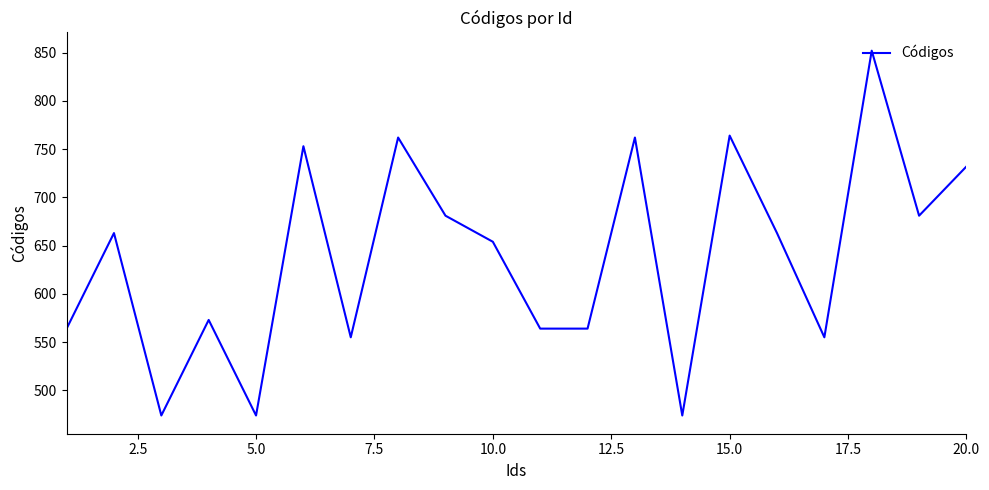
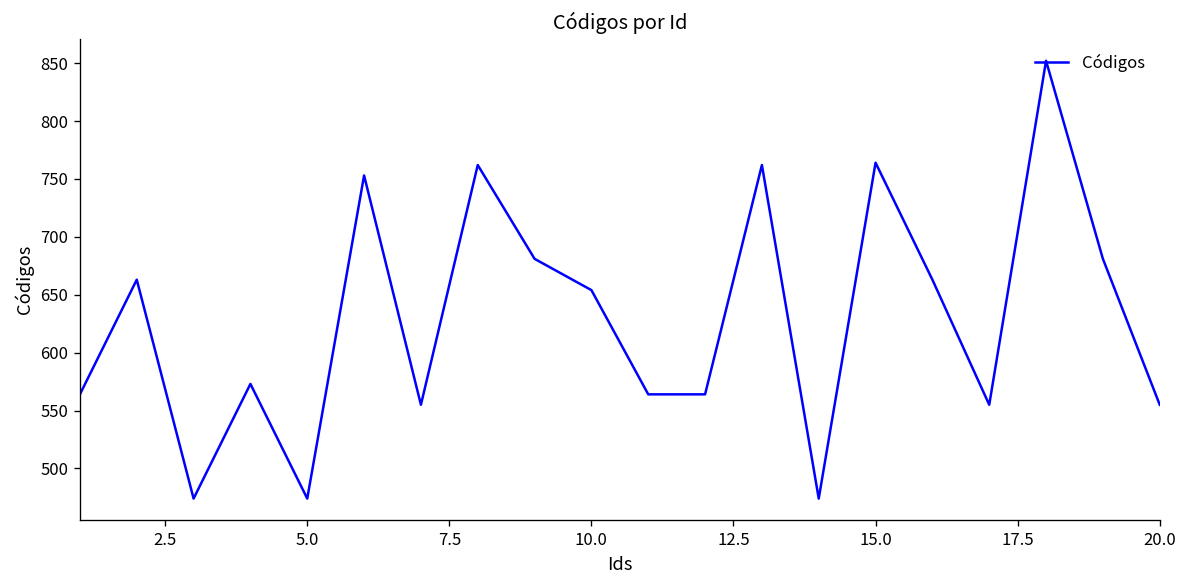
20.0: 730 -> 560
